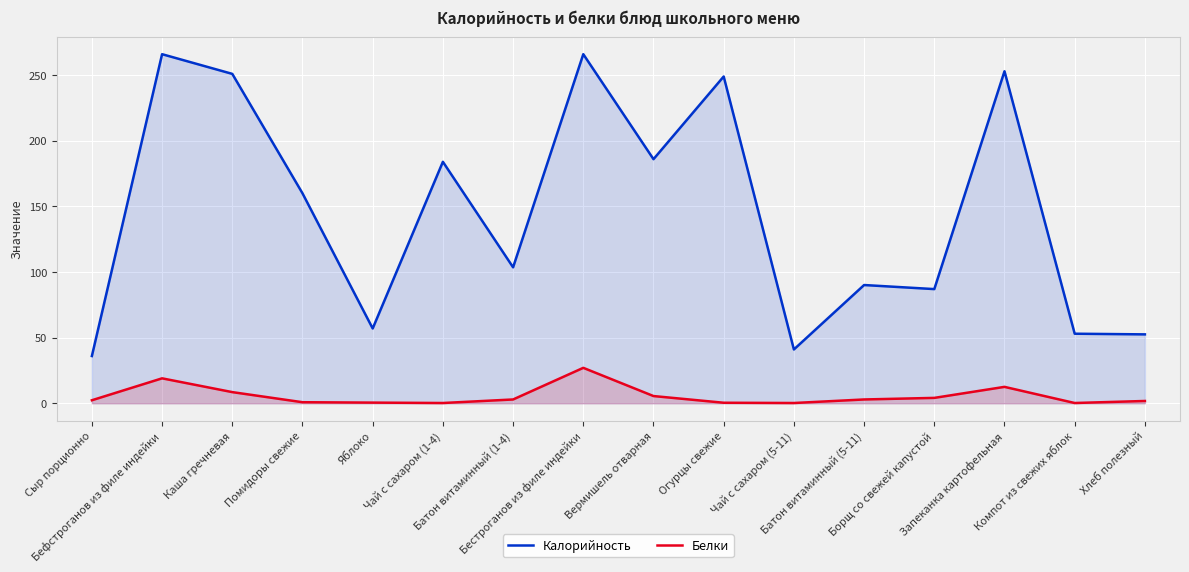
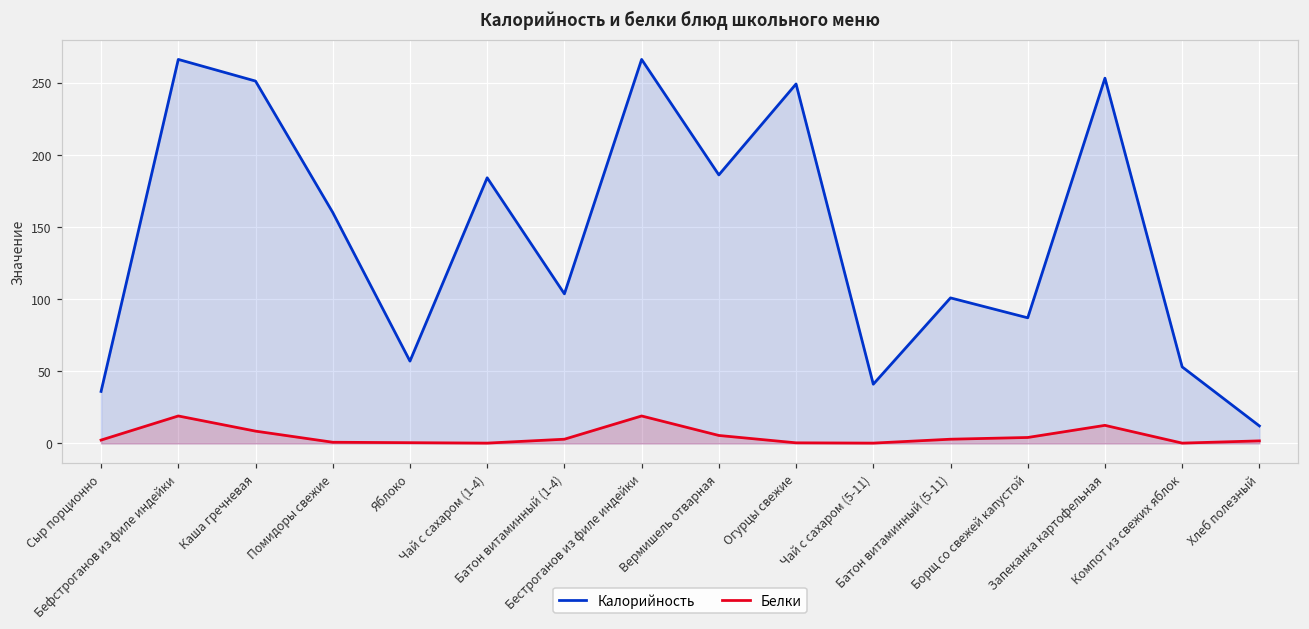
Белки, Бестроганов из филе индейки: 27 -> 19
Калорийность, Батон витаминный (5-11): 90 -> 101
Калорийность, Хлеб полезный: 53 -> 12
